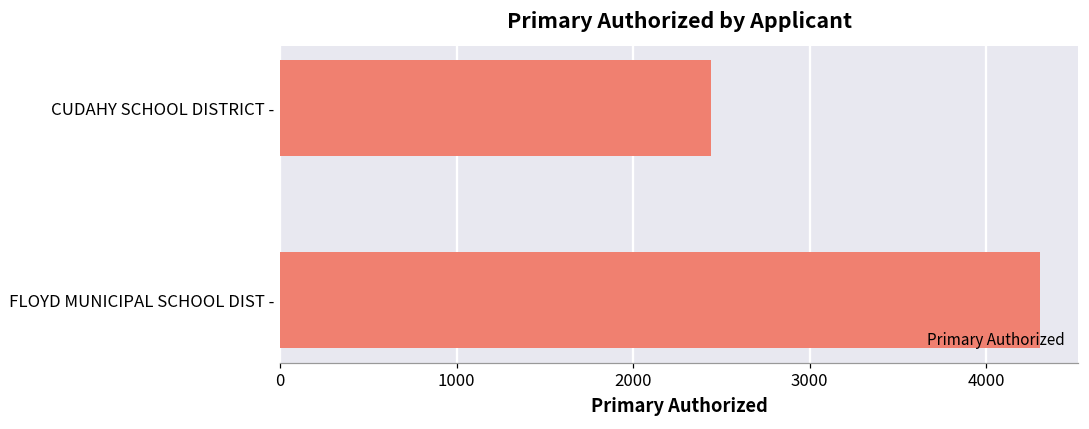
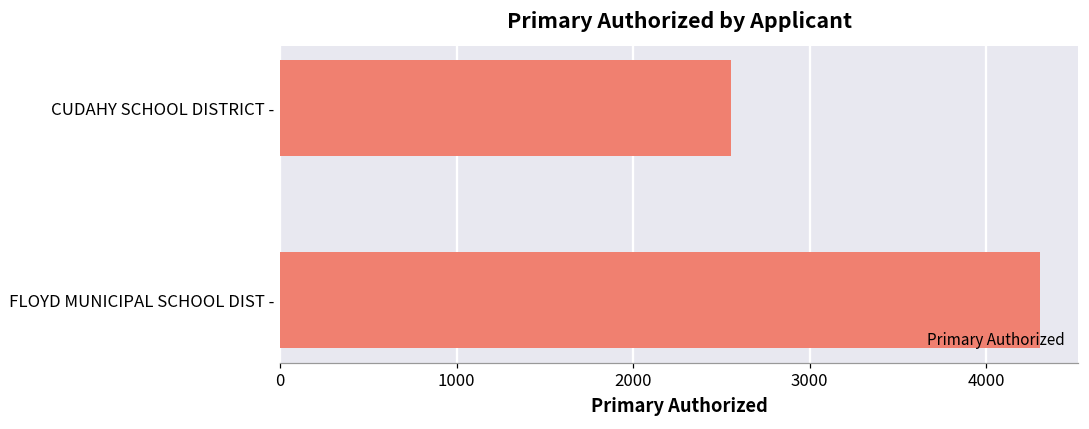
CUDAHY SCHOOL DISTRICT -: 2440 -> 2550
